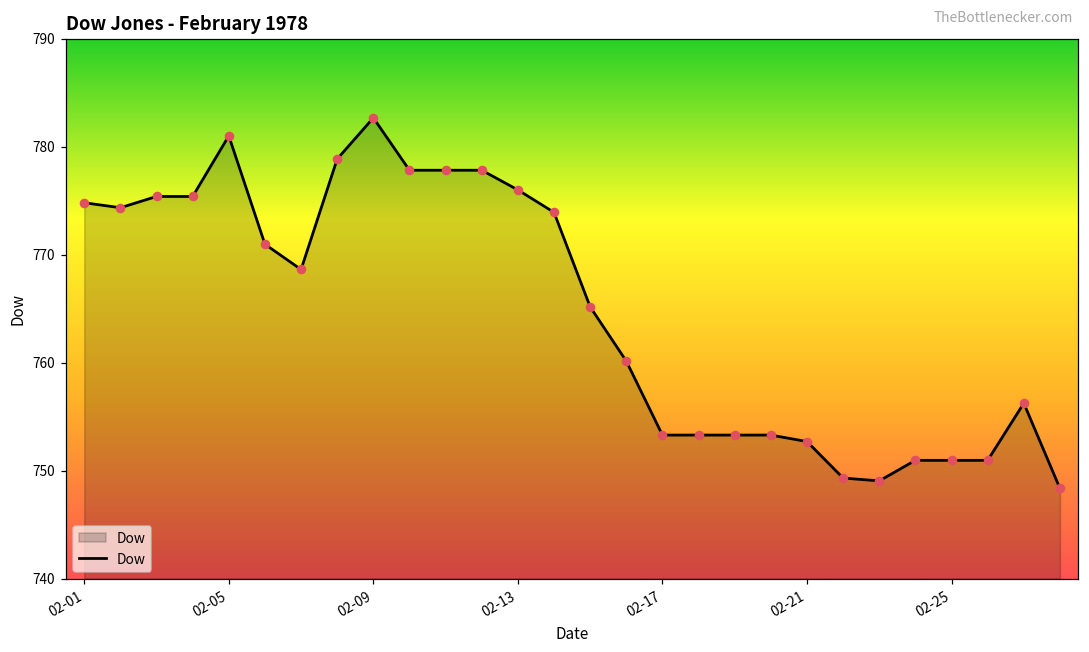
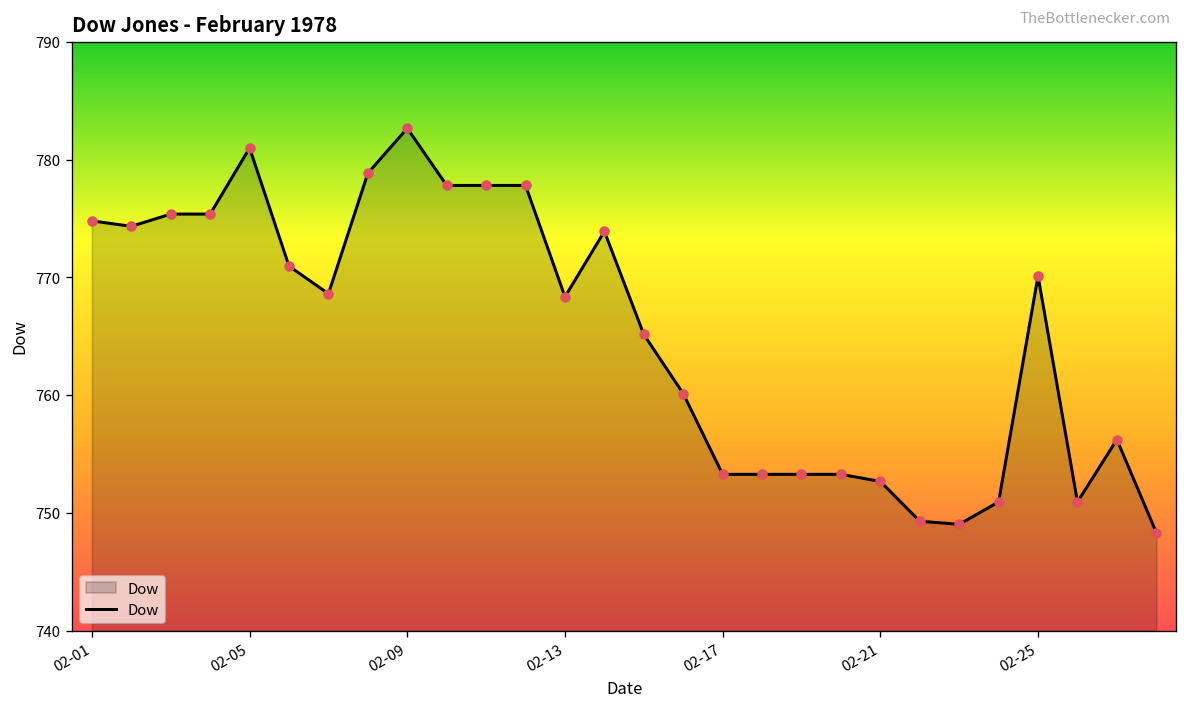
02-13: 776 -> 768
02-25: 751 -> 770
